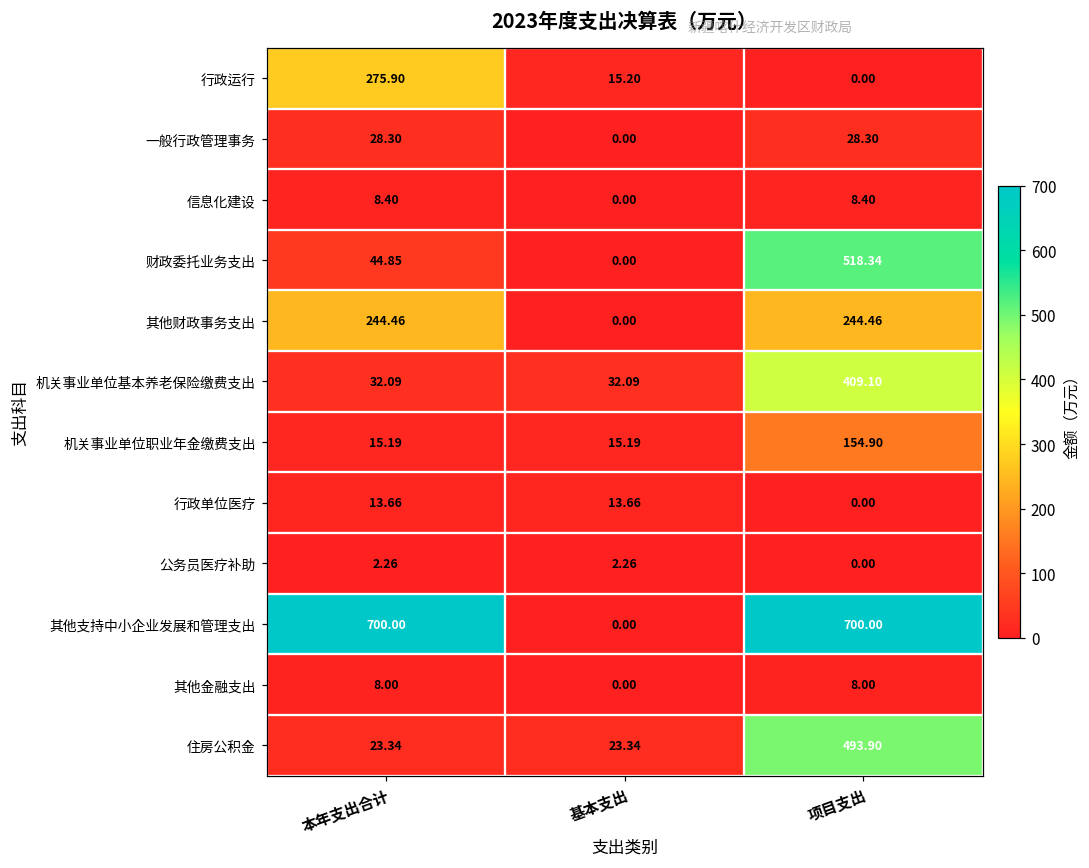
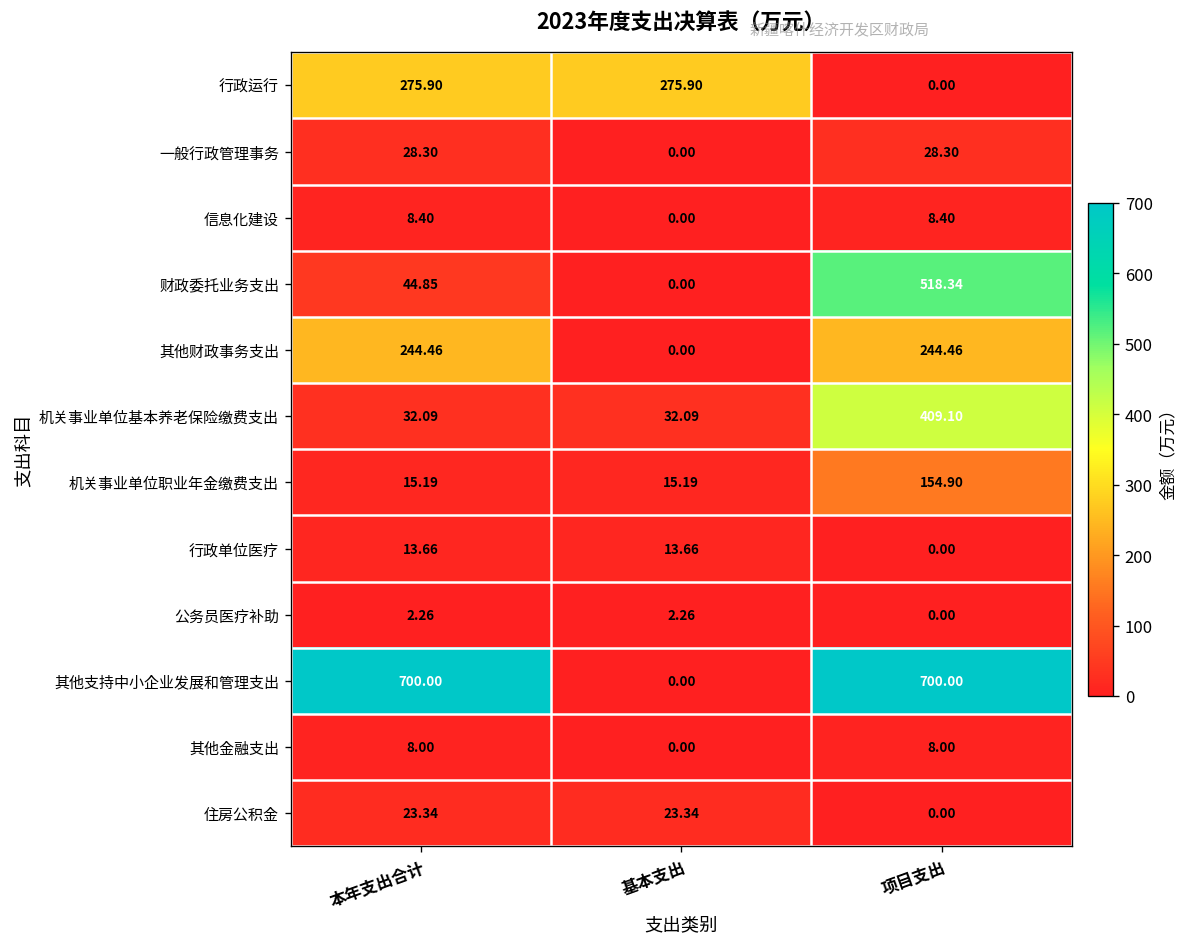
行政运行, 基本支出: 15.20 -> 275.90
住房公积金, 项目支出: 493.90 -> 0.00
